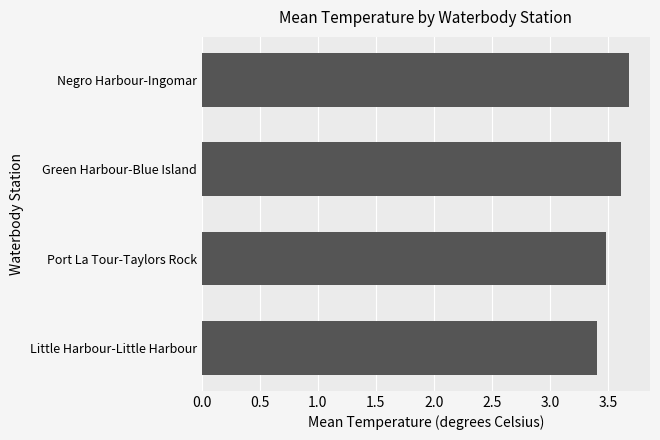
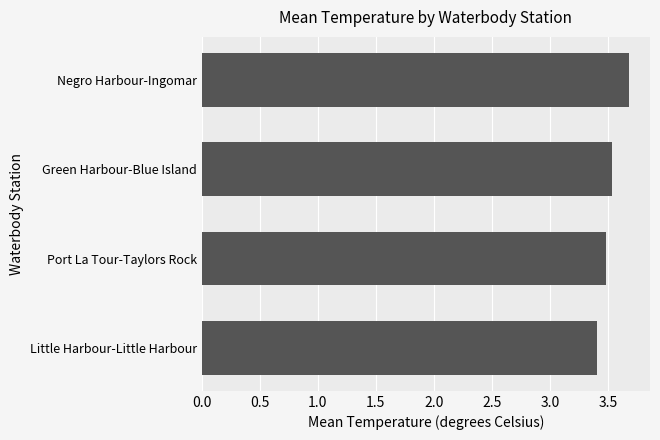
Green Harbour-Blue Island: 3.61 -> 3.54
